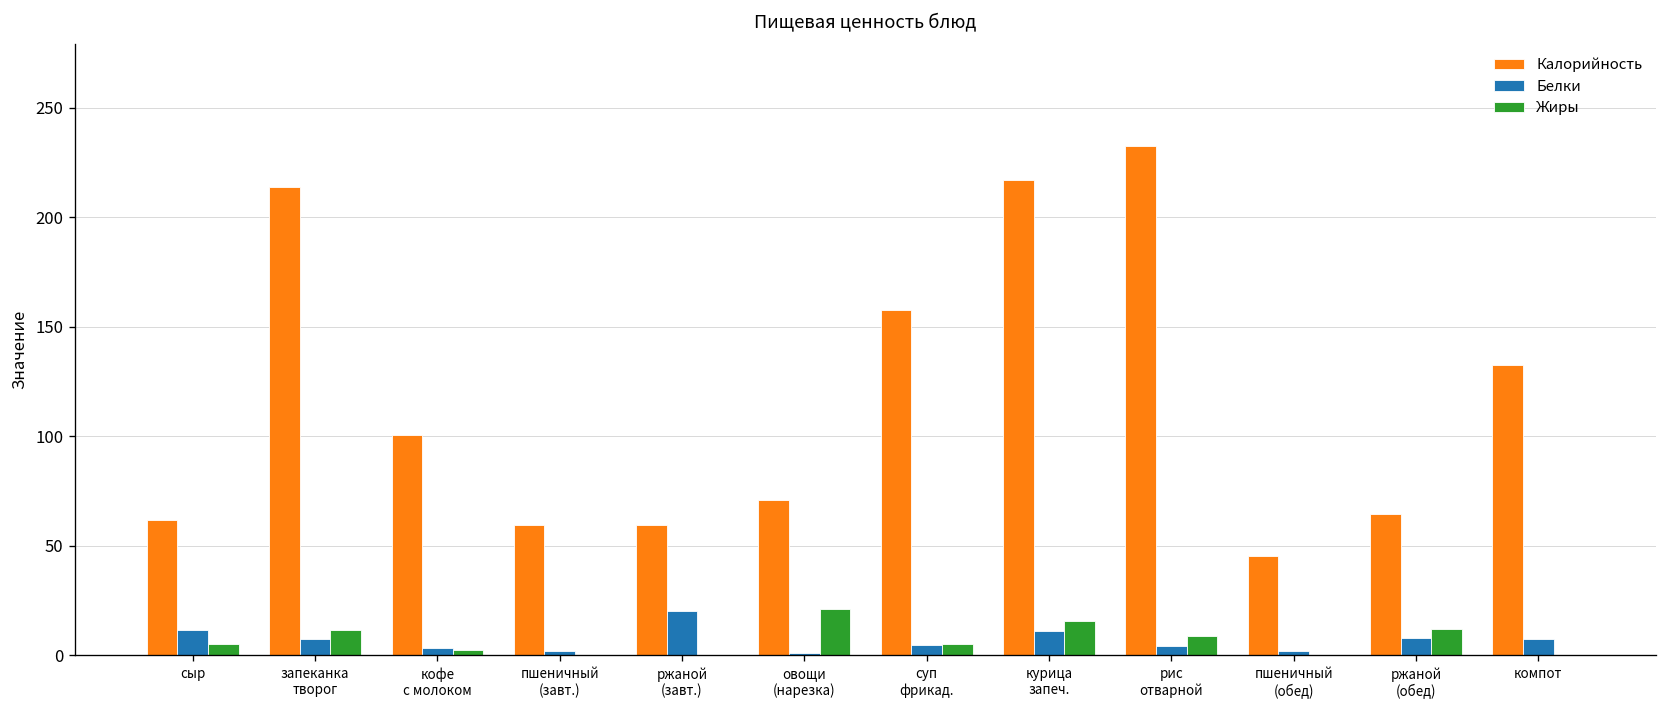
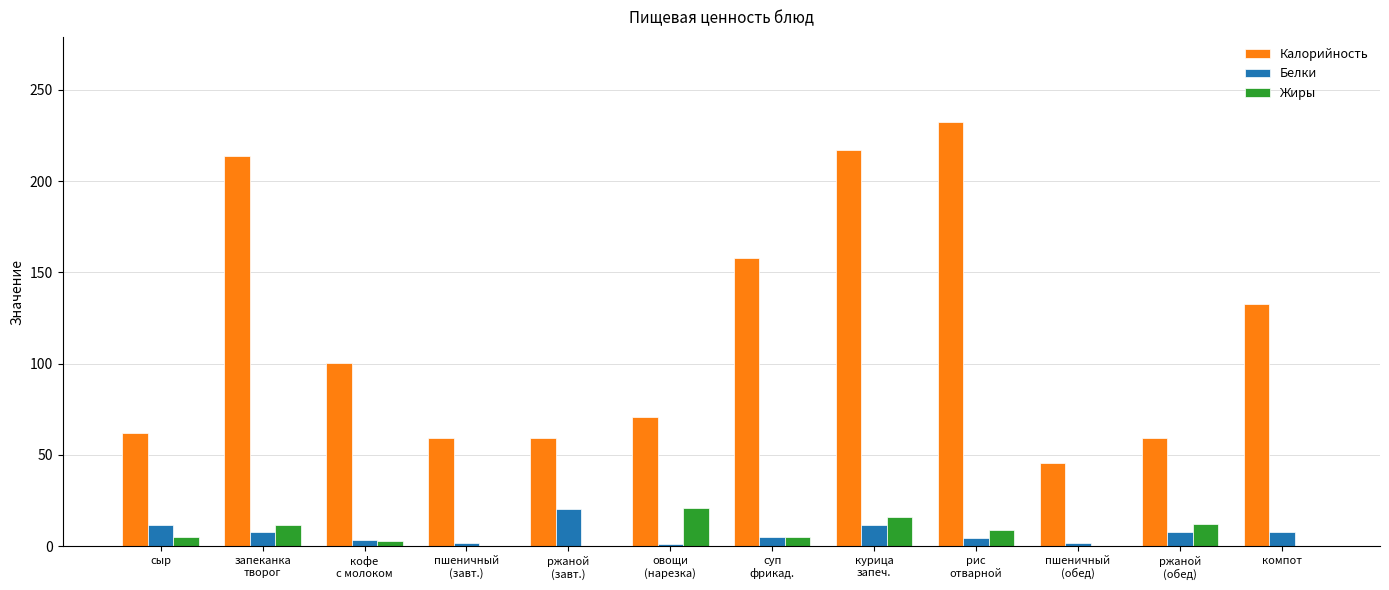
Калорийность, ржаной (обед): 64 -> 59
